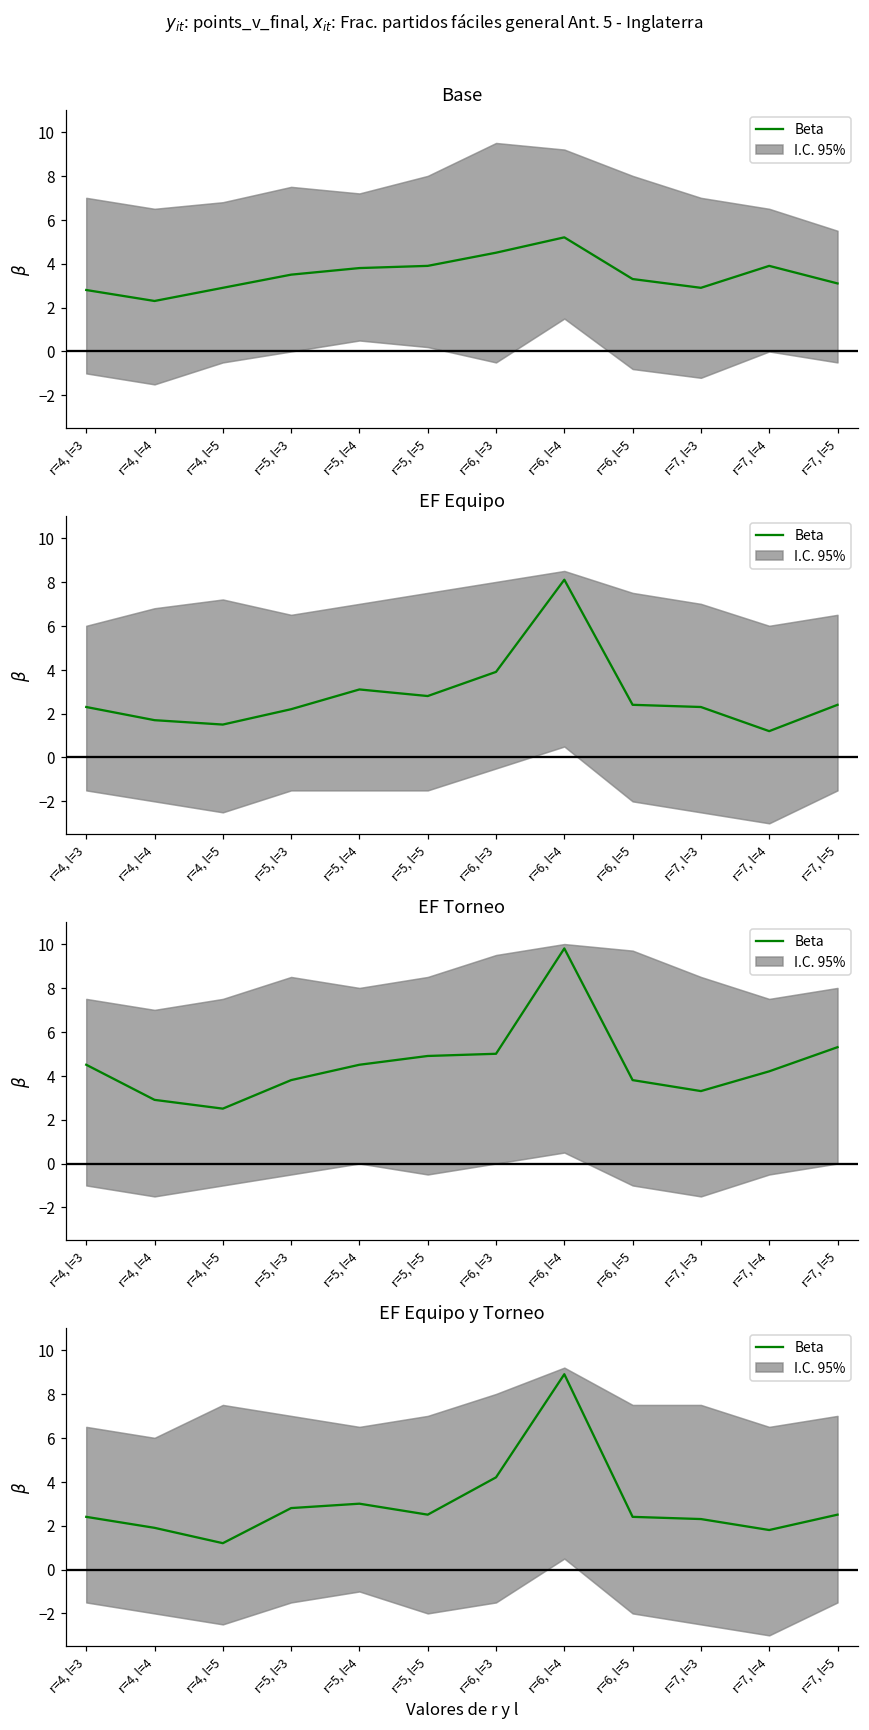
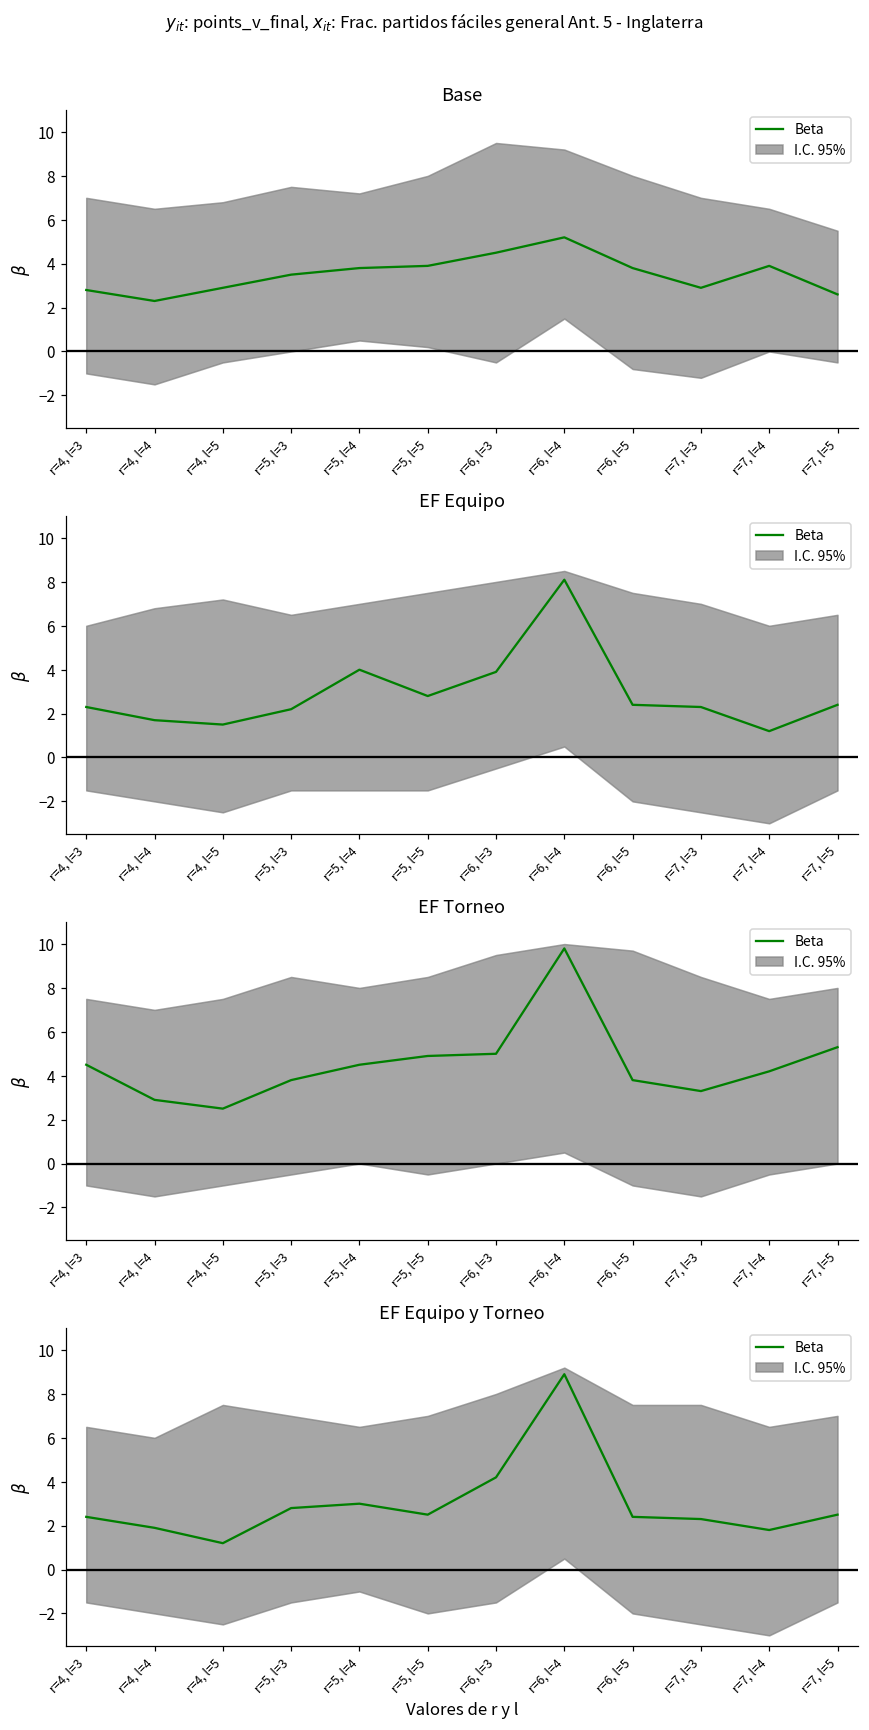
Base, Beta, r=6, l=5: 3.3 -> 3.8
Base, Beta, r=7, l=5: 3.1 -> 2.6
EF Equipo, Beta, r=5, l=4: 3.1 -> 4.0
